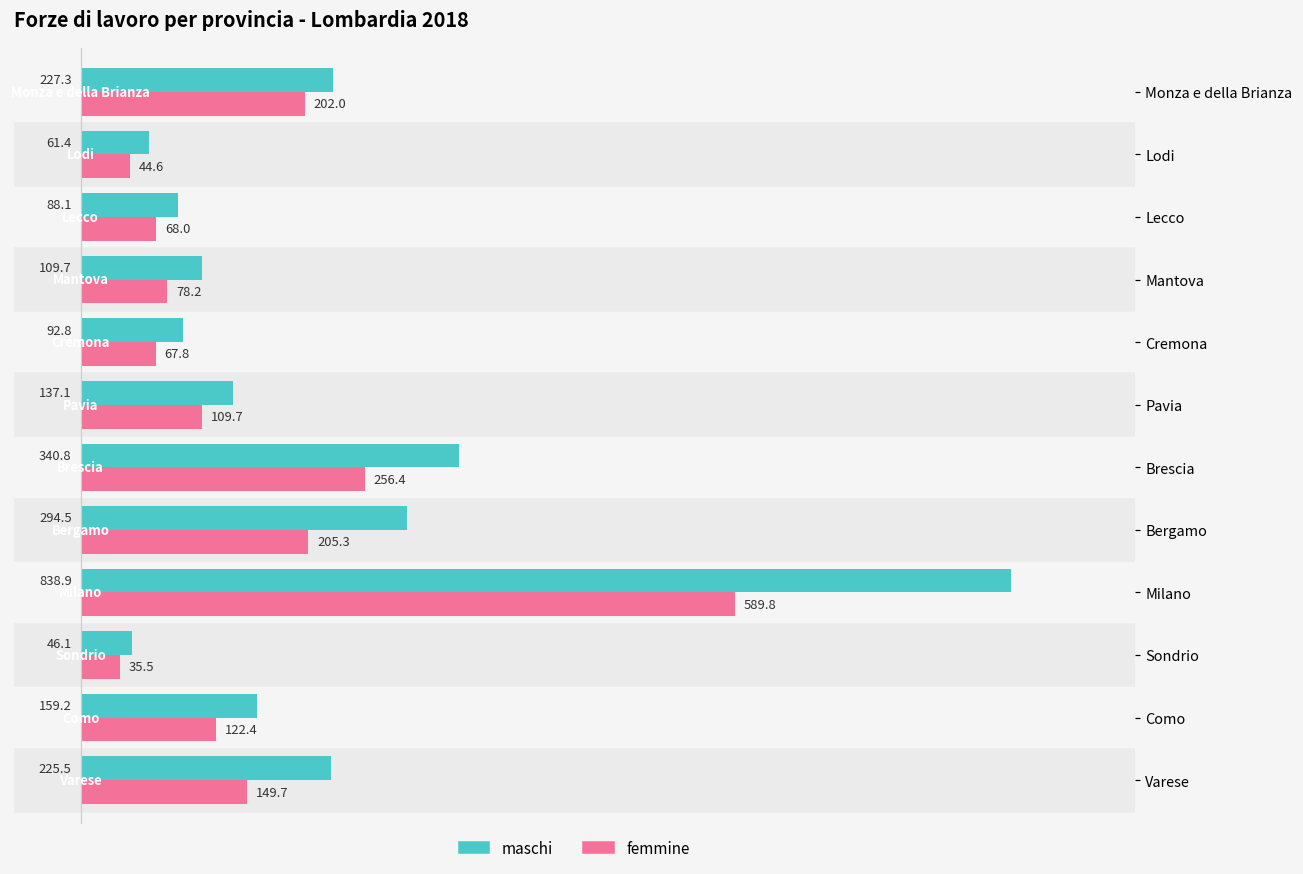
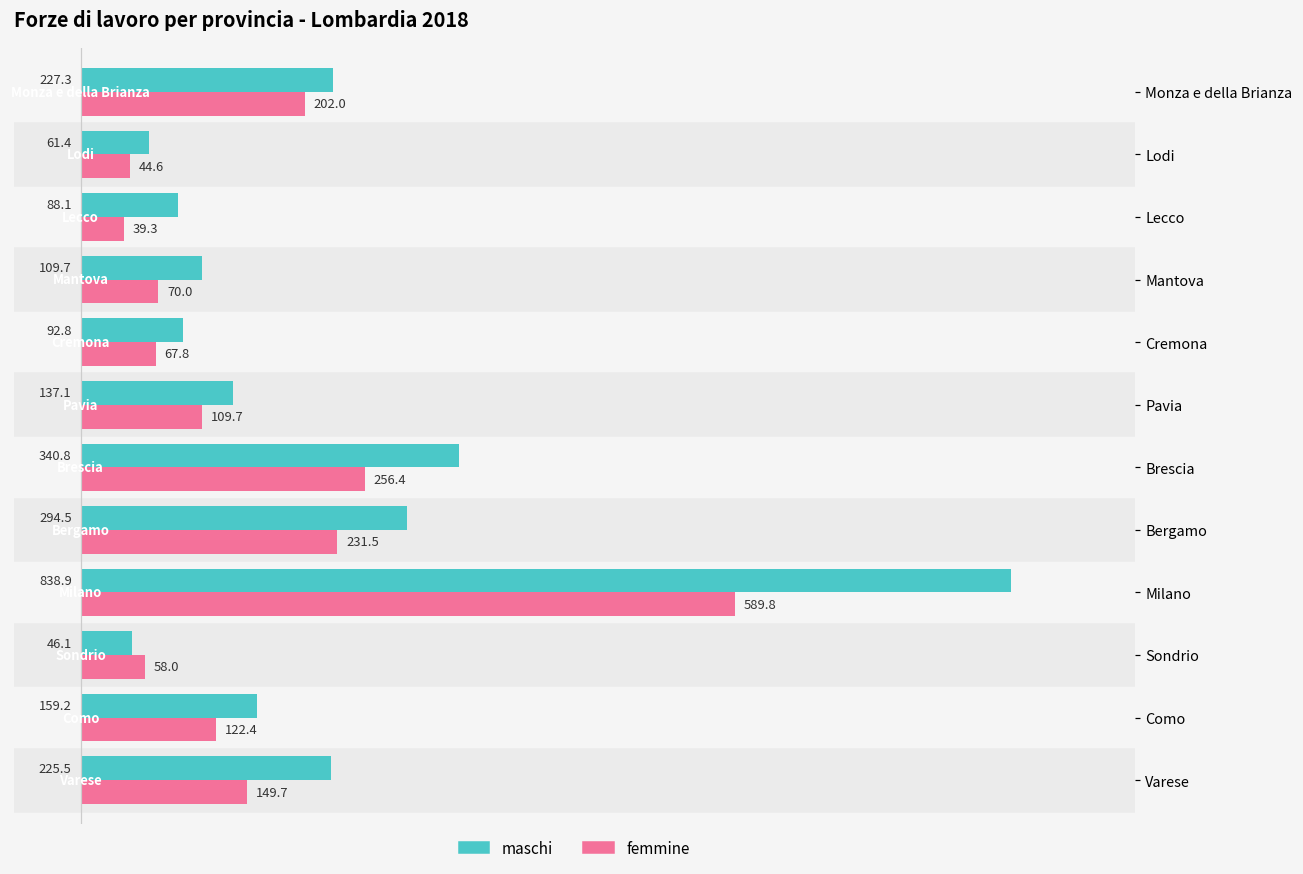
femmine, Lecco: 68.0 -> 39.3
femmine, Mantova: 78.2 -> 70.0
femmine, Bergamo: 205.3 -> 231.5
femmine, Sondrio: 35.5 -> 58.0
